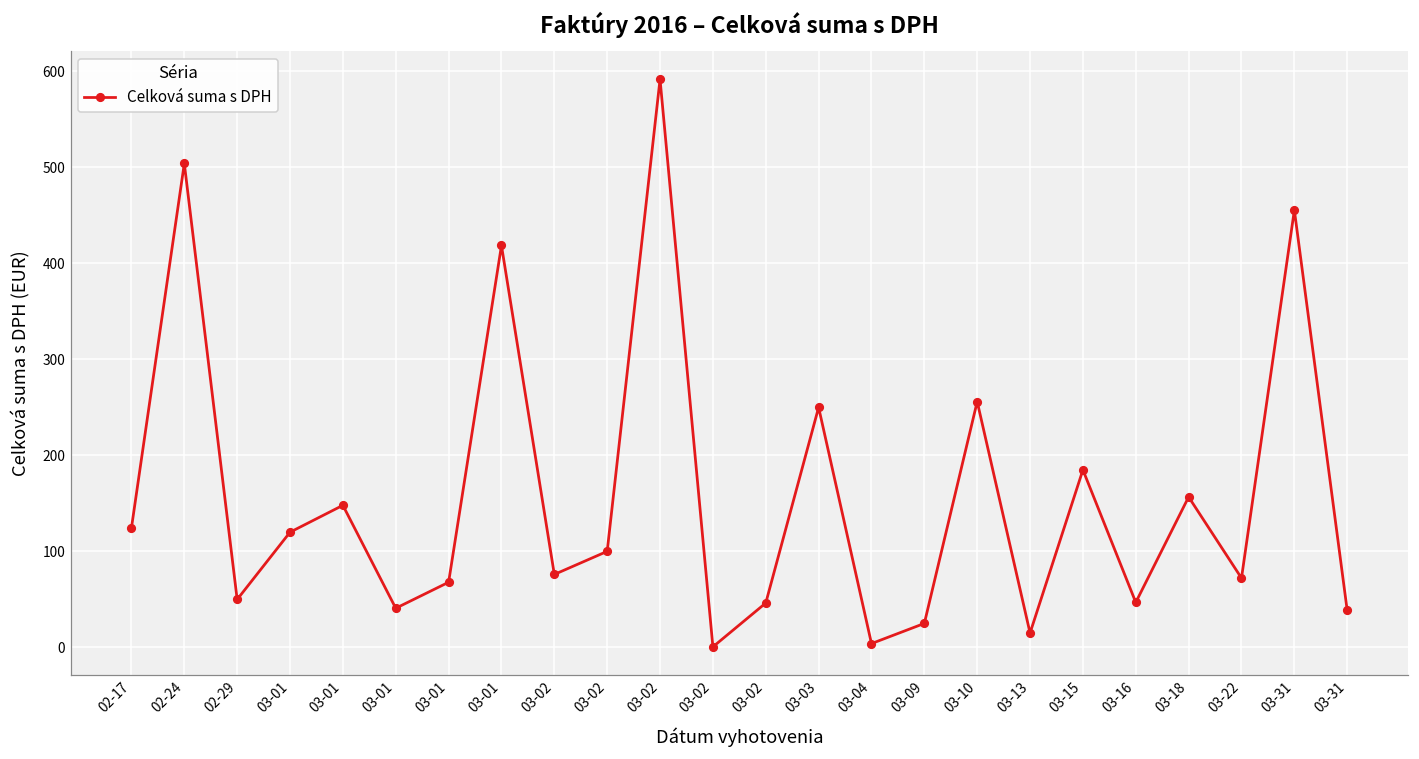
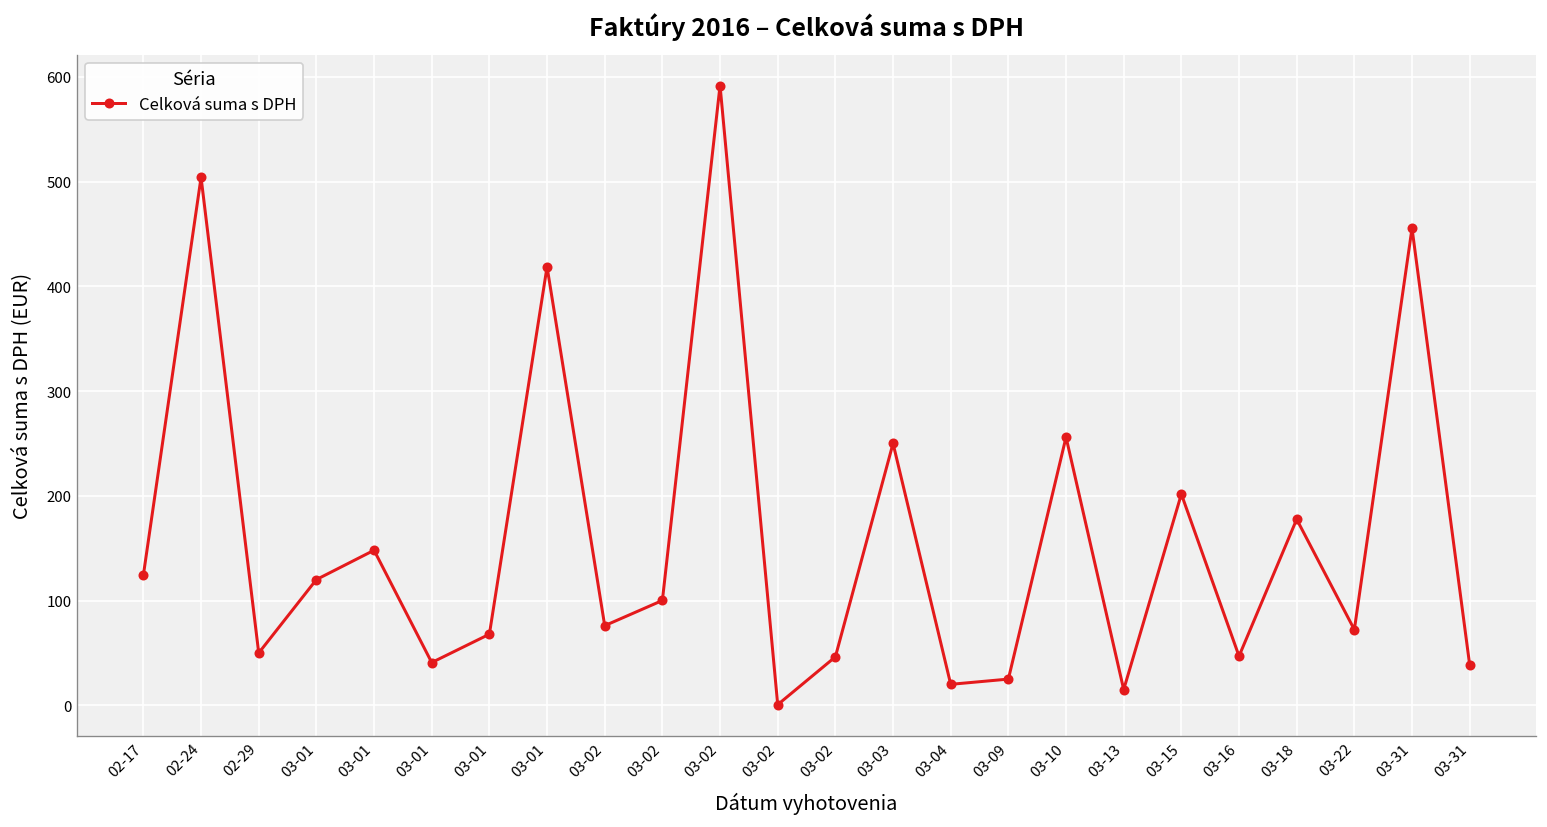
03-04: 0 -> 20
03-15: 180 -> 200
03-18: 160 -> 180
